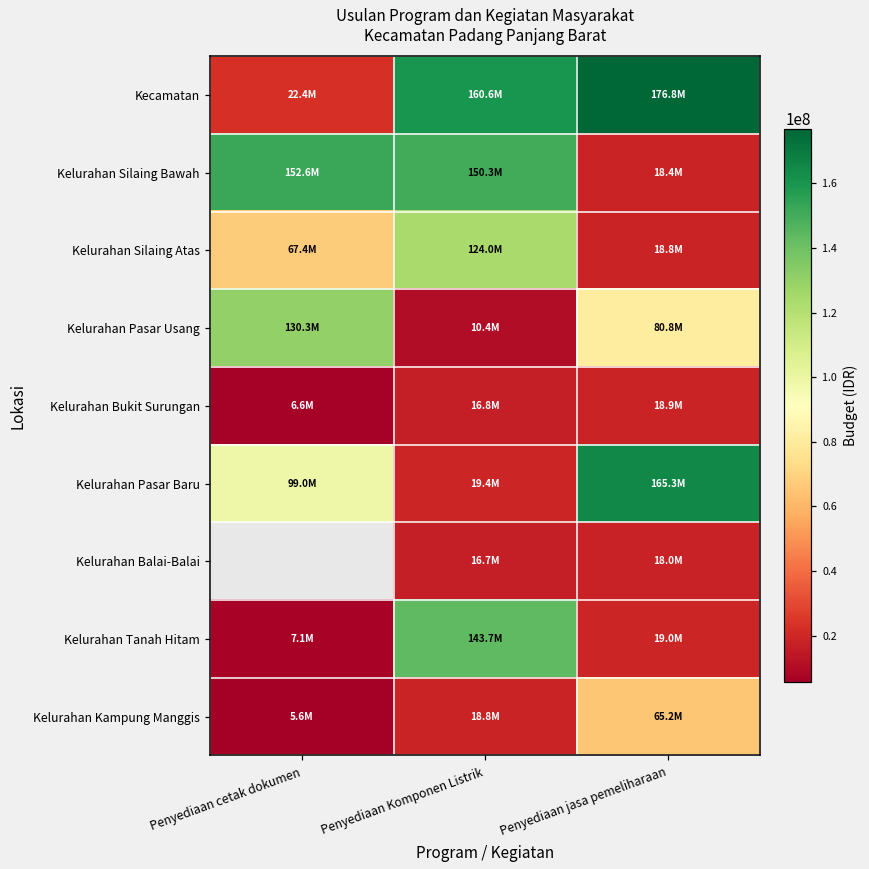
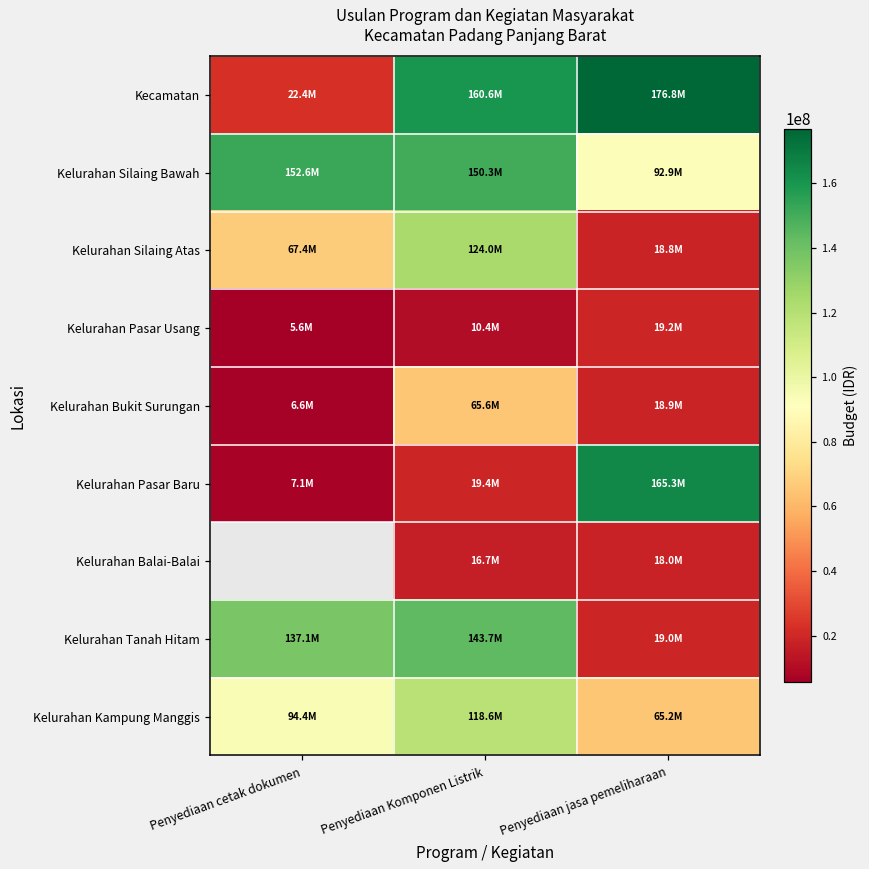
Kelurahan Silaing Bawah, Penyediaan jasa pemeliharaan: 18.4M -> 92.9M
Kelurahan Pasar Usang, Penyediaan cetak dokumen: 130.3M -> 5.6M
Kelurahan Pasar Usang, Penyediaan jasa pemeliharaan: 80.8M -> 19.2M
Kelurahan Bukit Surungan, Penyediaan Komponen Listrik: 16.8M -> 65.6M
Kelurahan Pasar Baru, Penyediaan cetak dokumen: 99.0M -> 7.1M
Kelurahan Tanah Hitam, Penyediaan cetak dokumen: 7.1M -> 137.1M
Kelurahan Kampung Manggis, Penyediaan cetak dokumen: 5.6M -> 94.4M
Kelurahan Kampung Manggis, Penyediaan Komponen Listrik: 18.8M -> 118.6M
